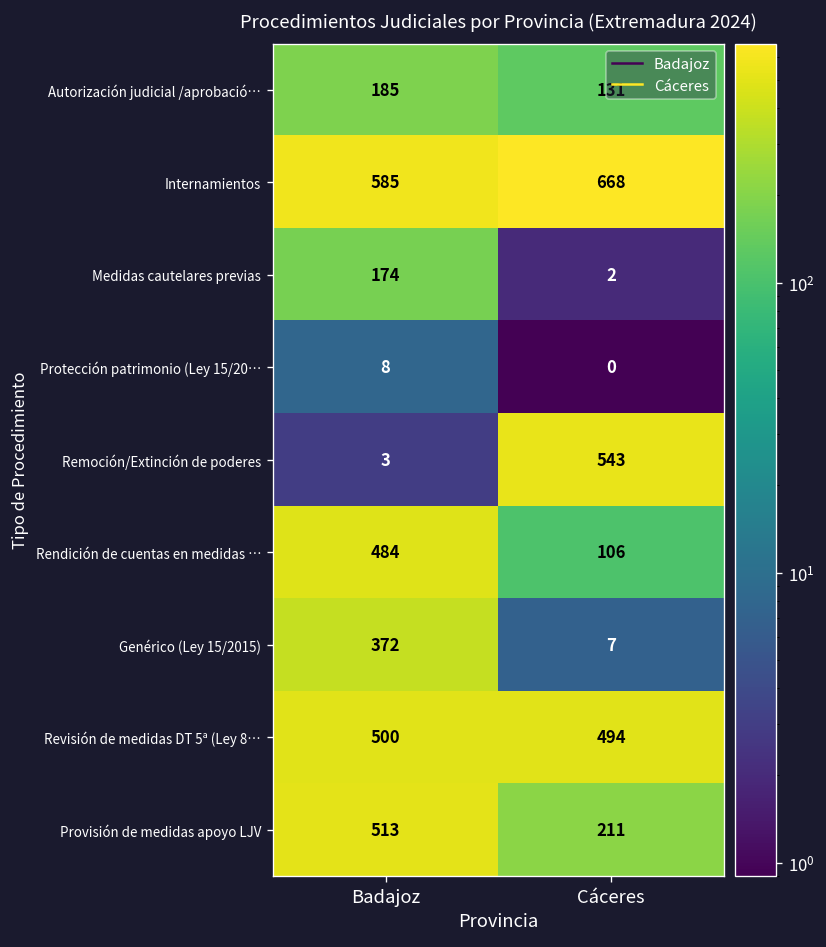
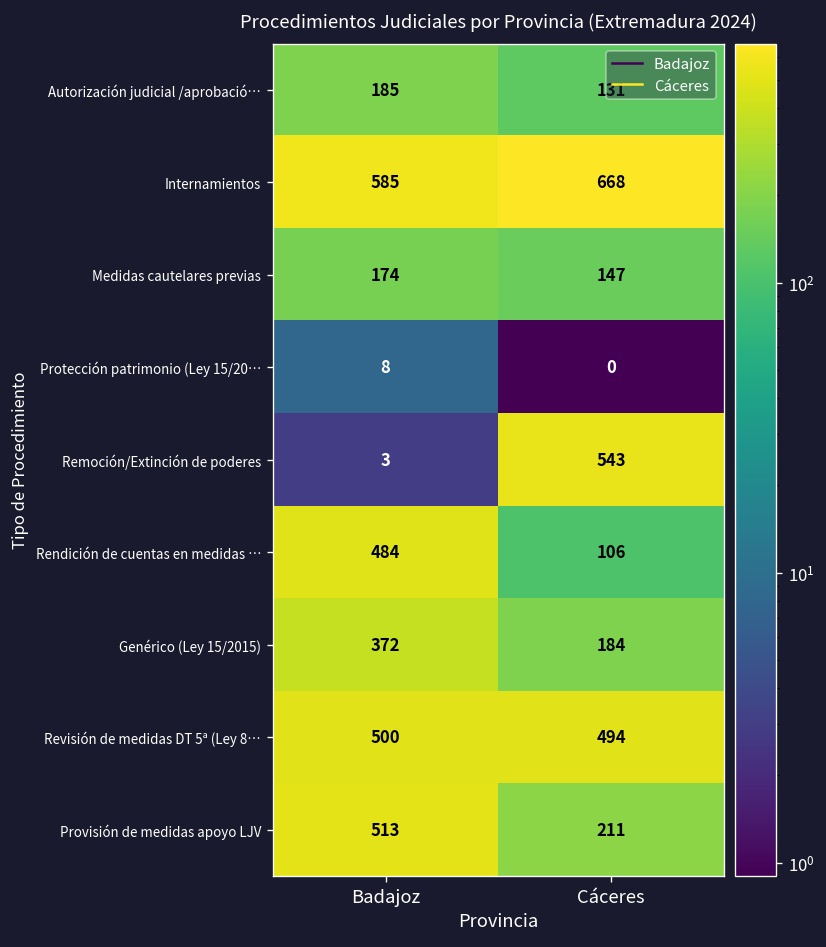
Medidas cautelares previas, Cáceres: 2 -> 147
Genérico (Ley 15/2015), Cáceres: 7 -> 184
